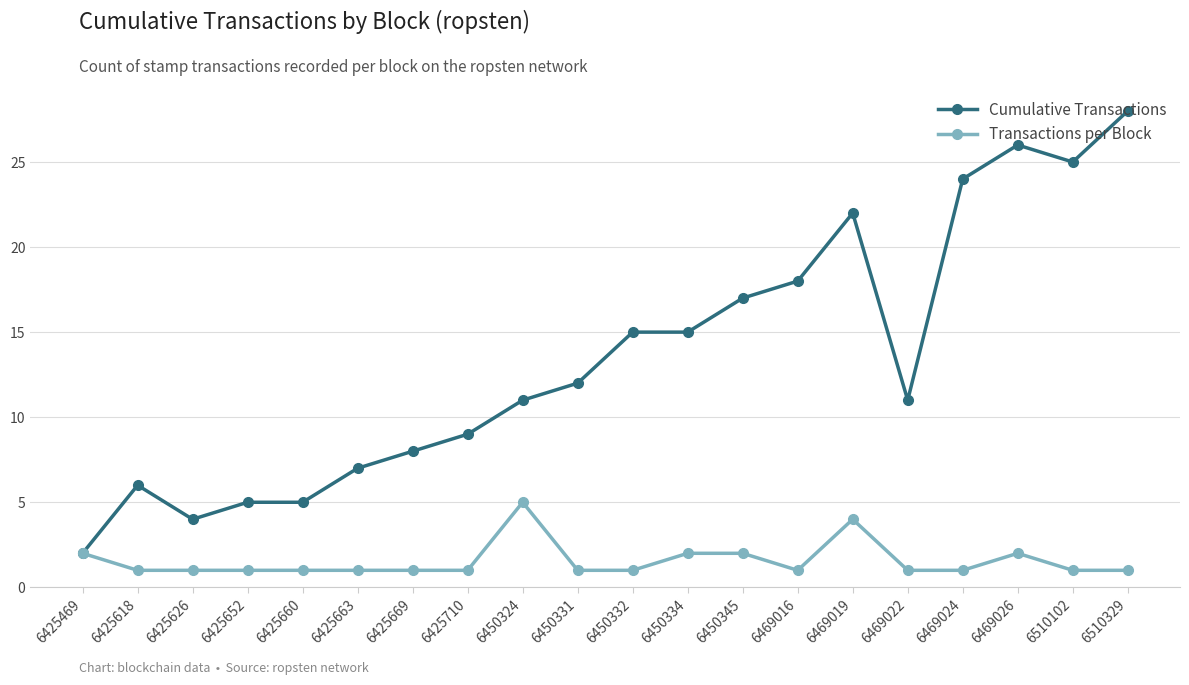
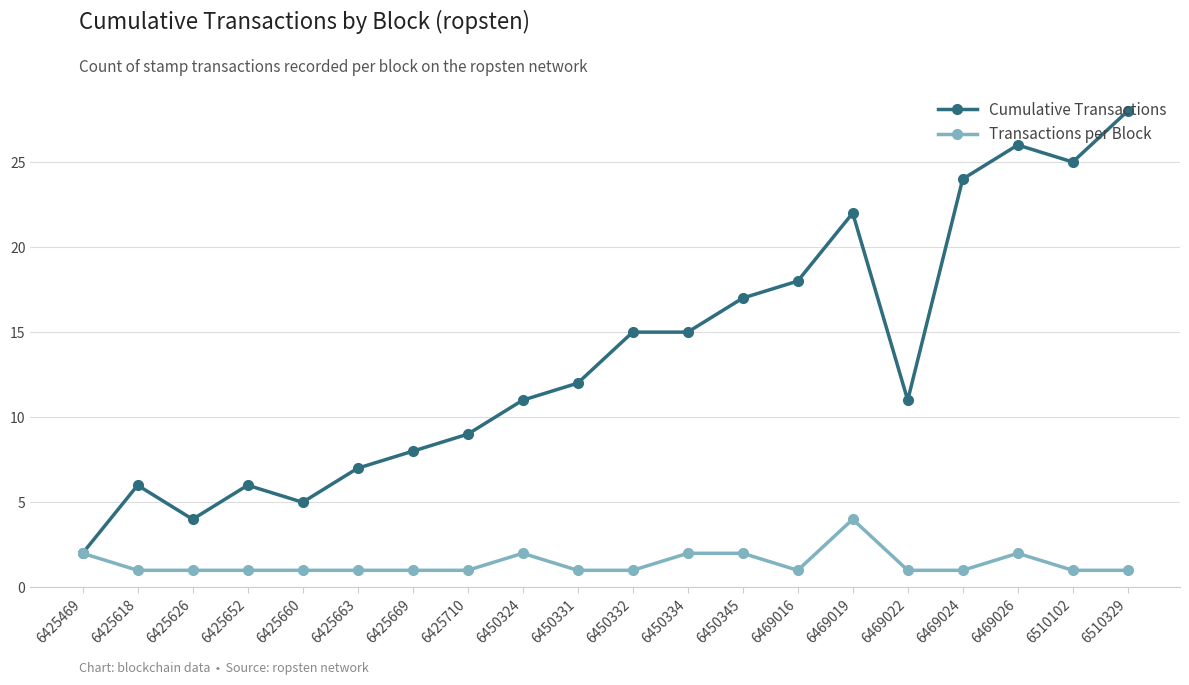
Cumulative Transactions, 6425652: 5 -> 6
Transactions per Block, 6450324: 5 -> 2
